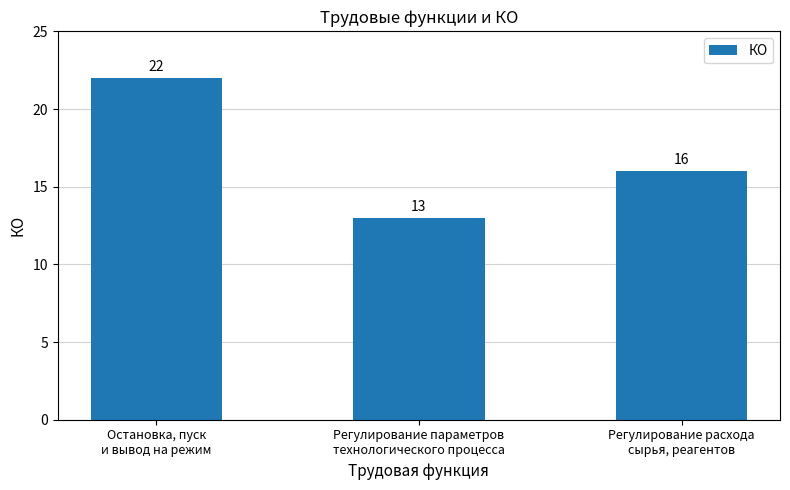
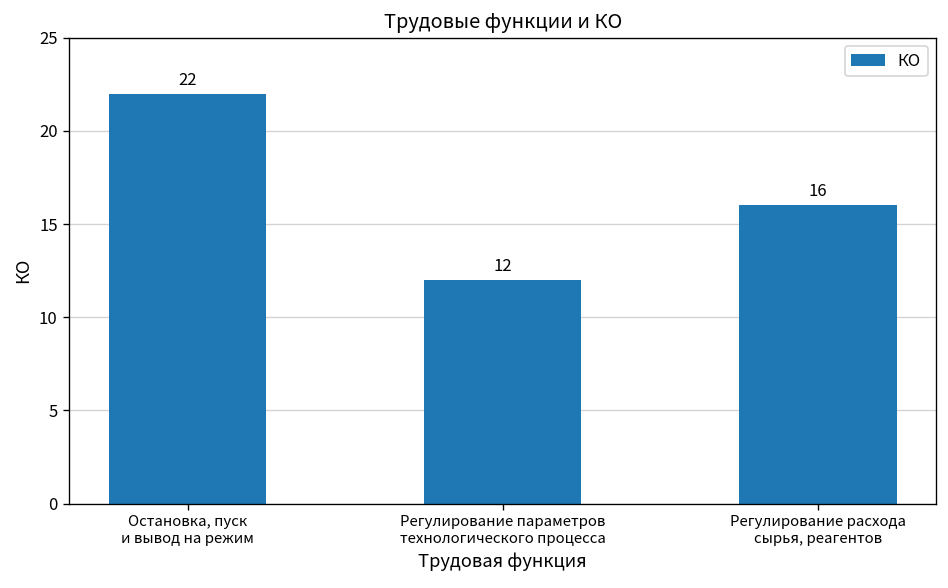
Регулирование параметров технологического процесса: 13 -> 12
